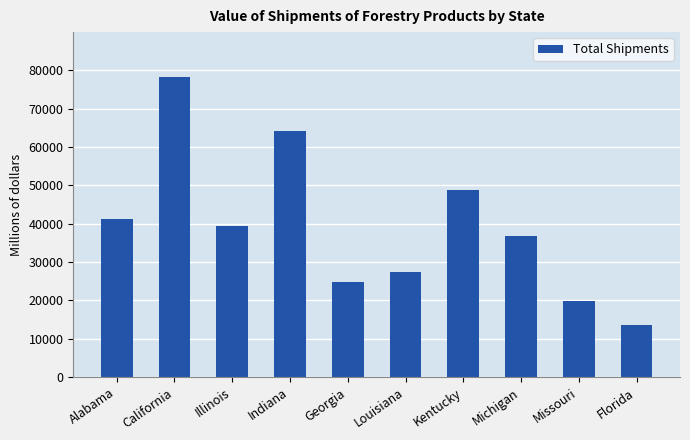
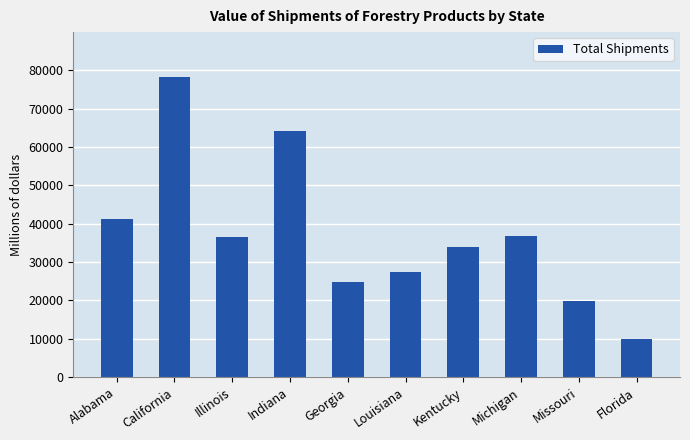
Illinois: 39000 -> 37000
Kentucky: 49000 -> 34000
Florida: 13000 -> 10000
